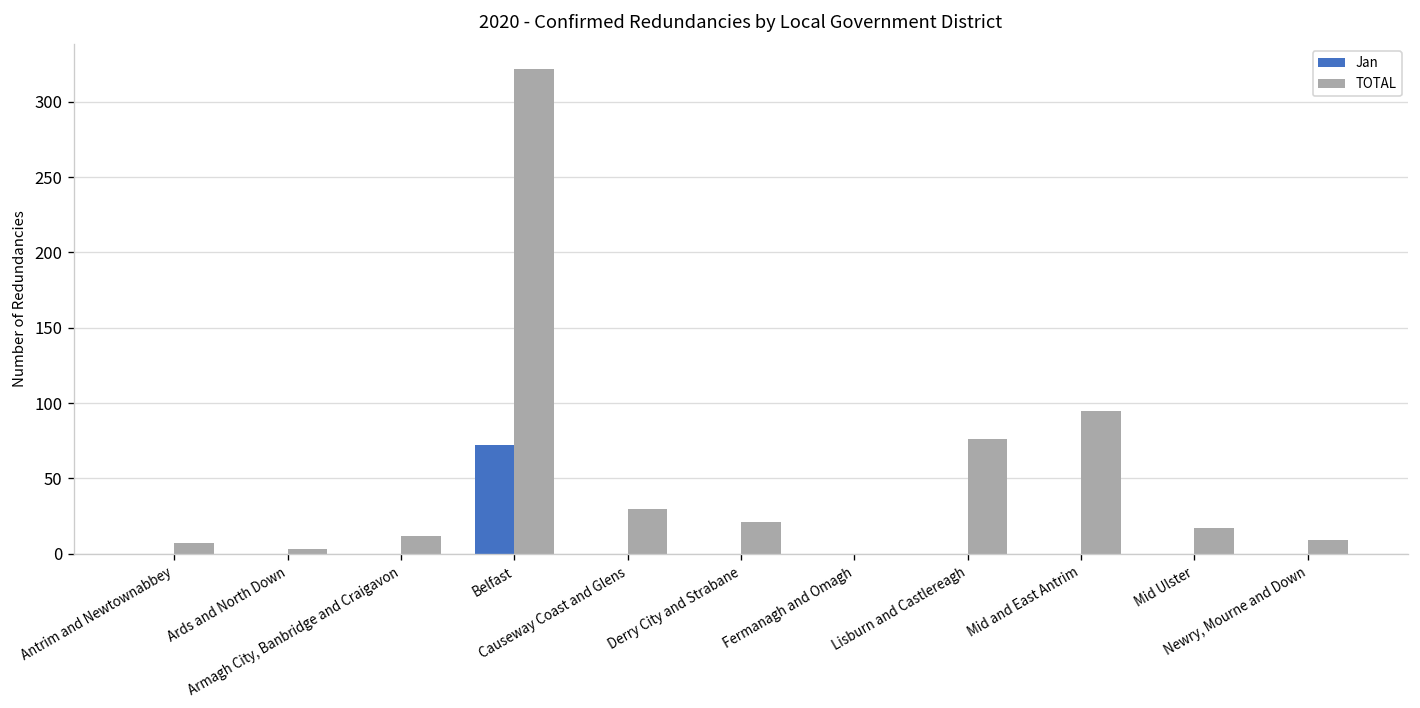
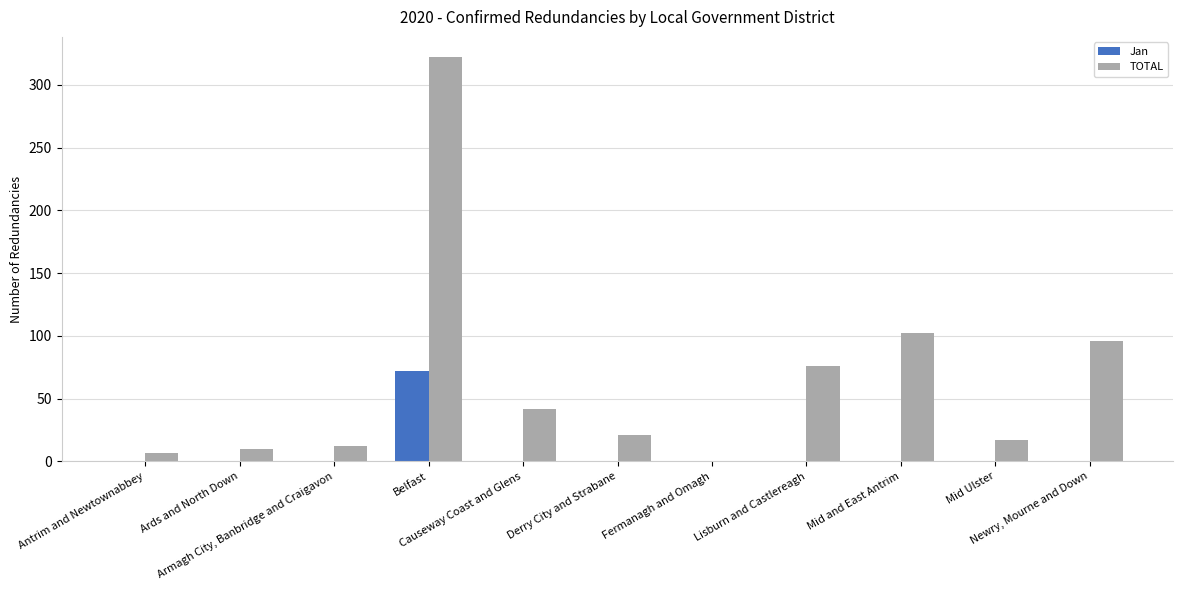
TOTAL, Ards and North Down: 3 -> 10
TOTAL, Causeway Coast and Glens: 30 -> 42
TOTAL, Mid and East Antrim: 95 -> 102
TOTAL, Newry, Mourne and Down: 9 -> 96
